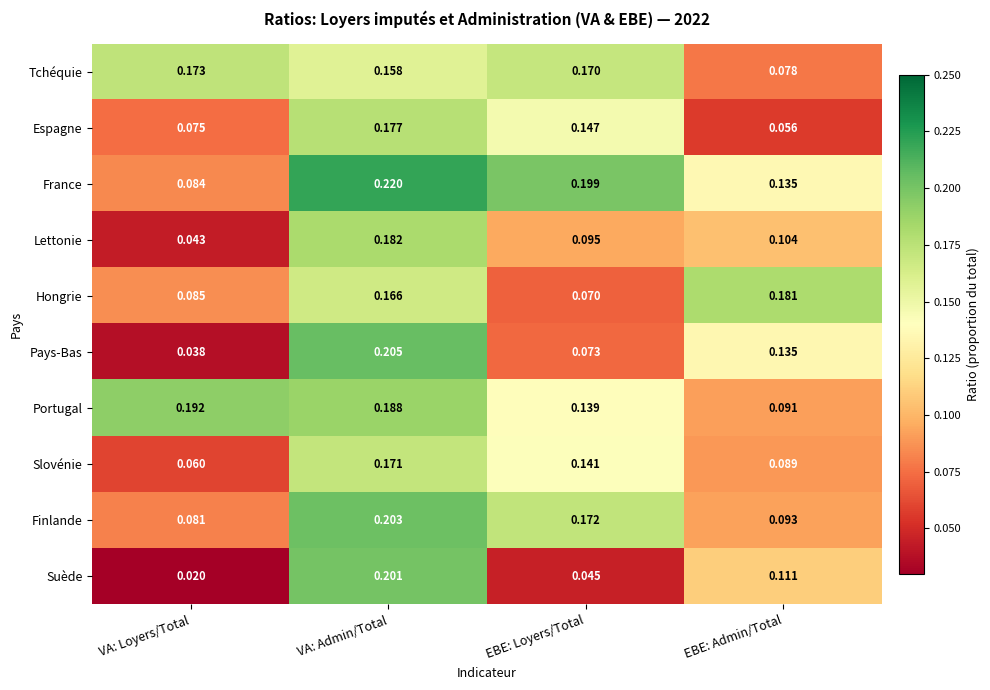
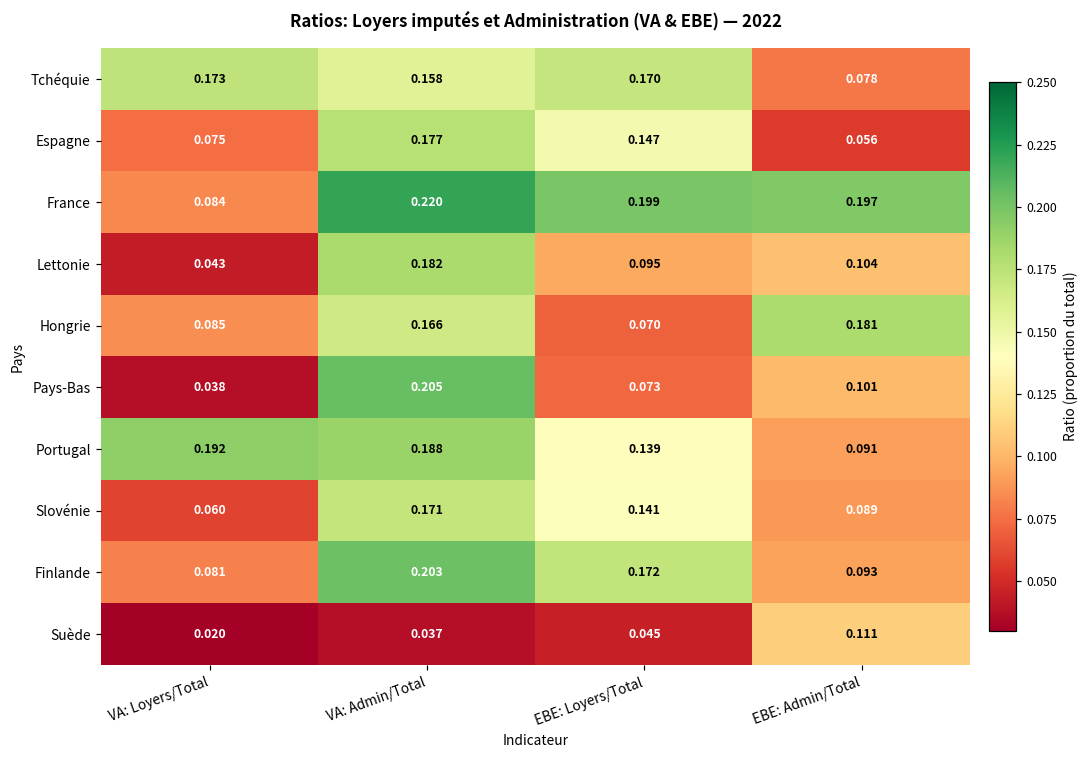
France, EBE: Admin/Total: 0.135 -> 0.197
Pays-Bas, EBE: Admin/Total: 0.135 -> 0.101
Suède, VA: Admin/Total: 0.201 -> 0.037
